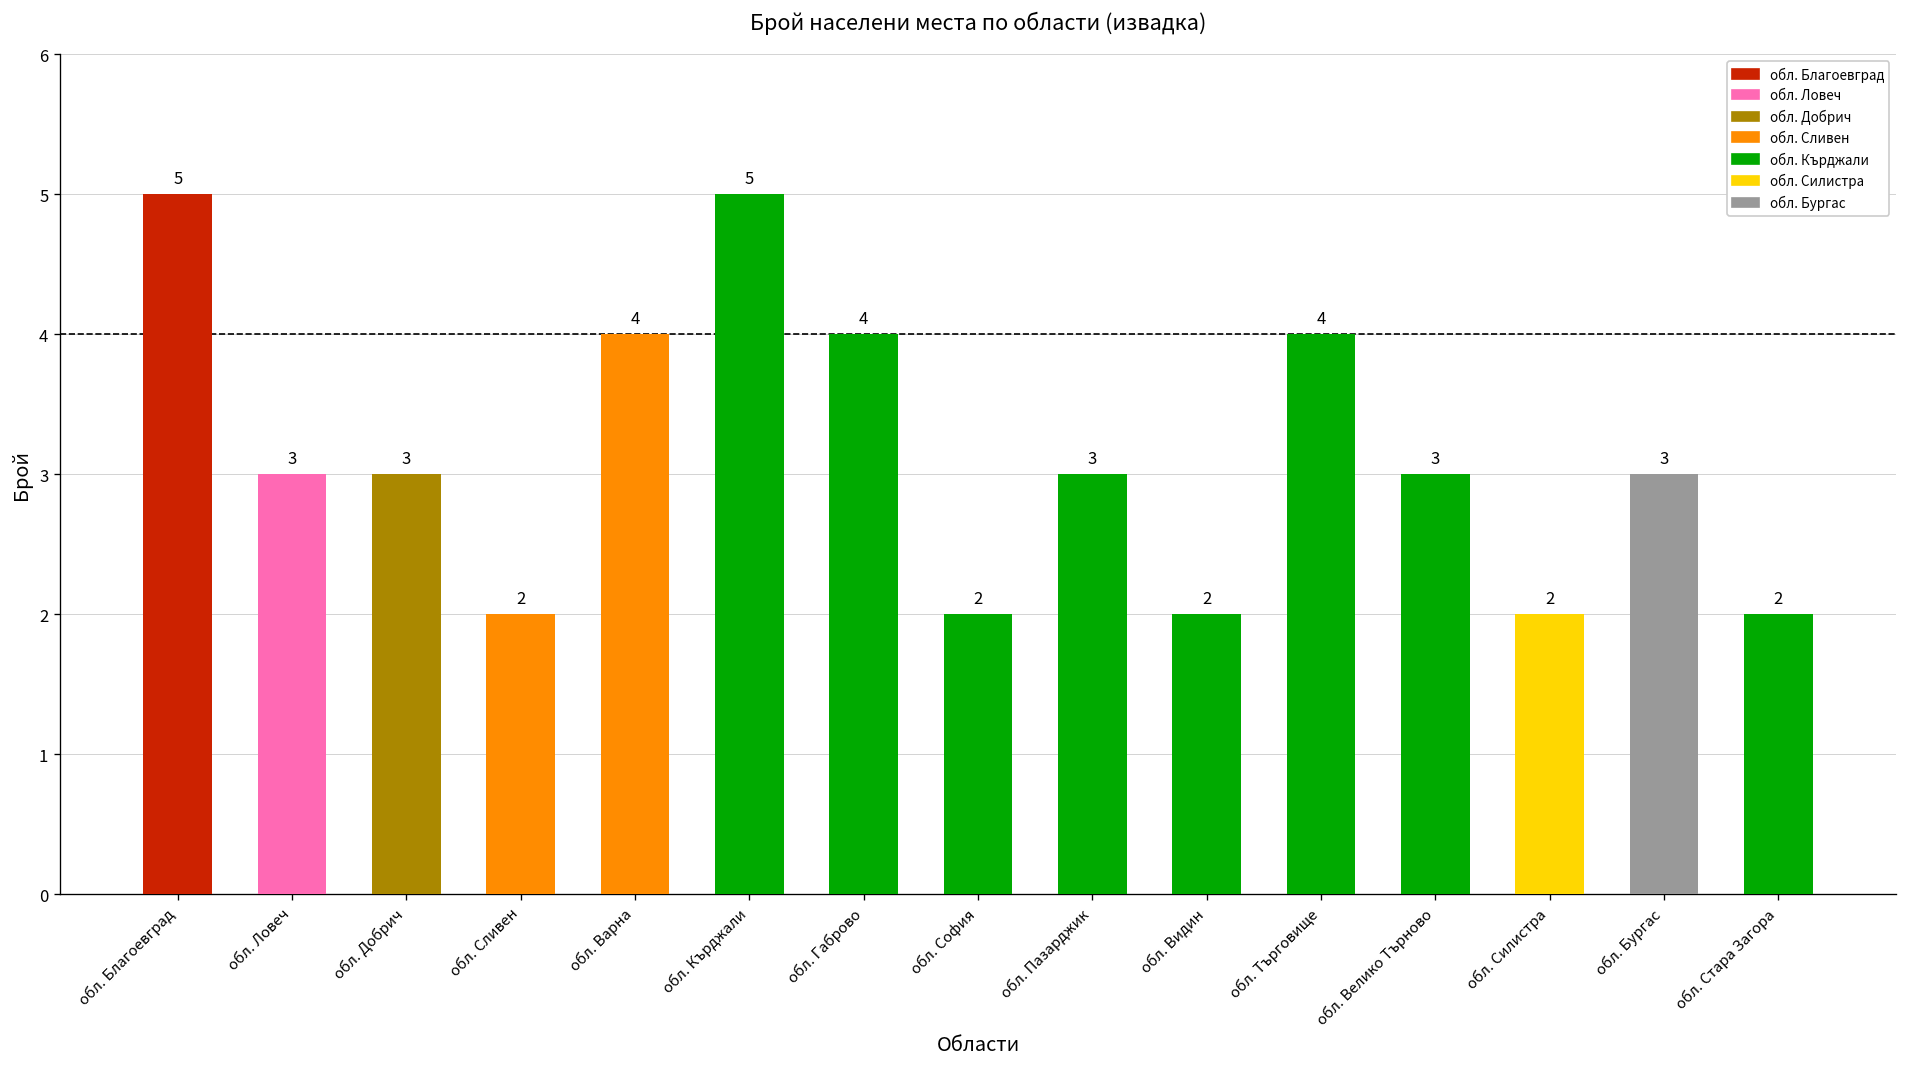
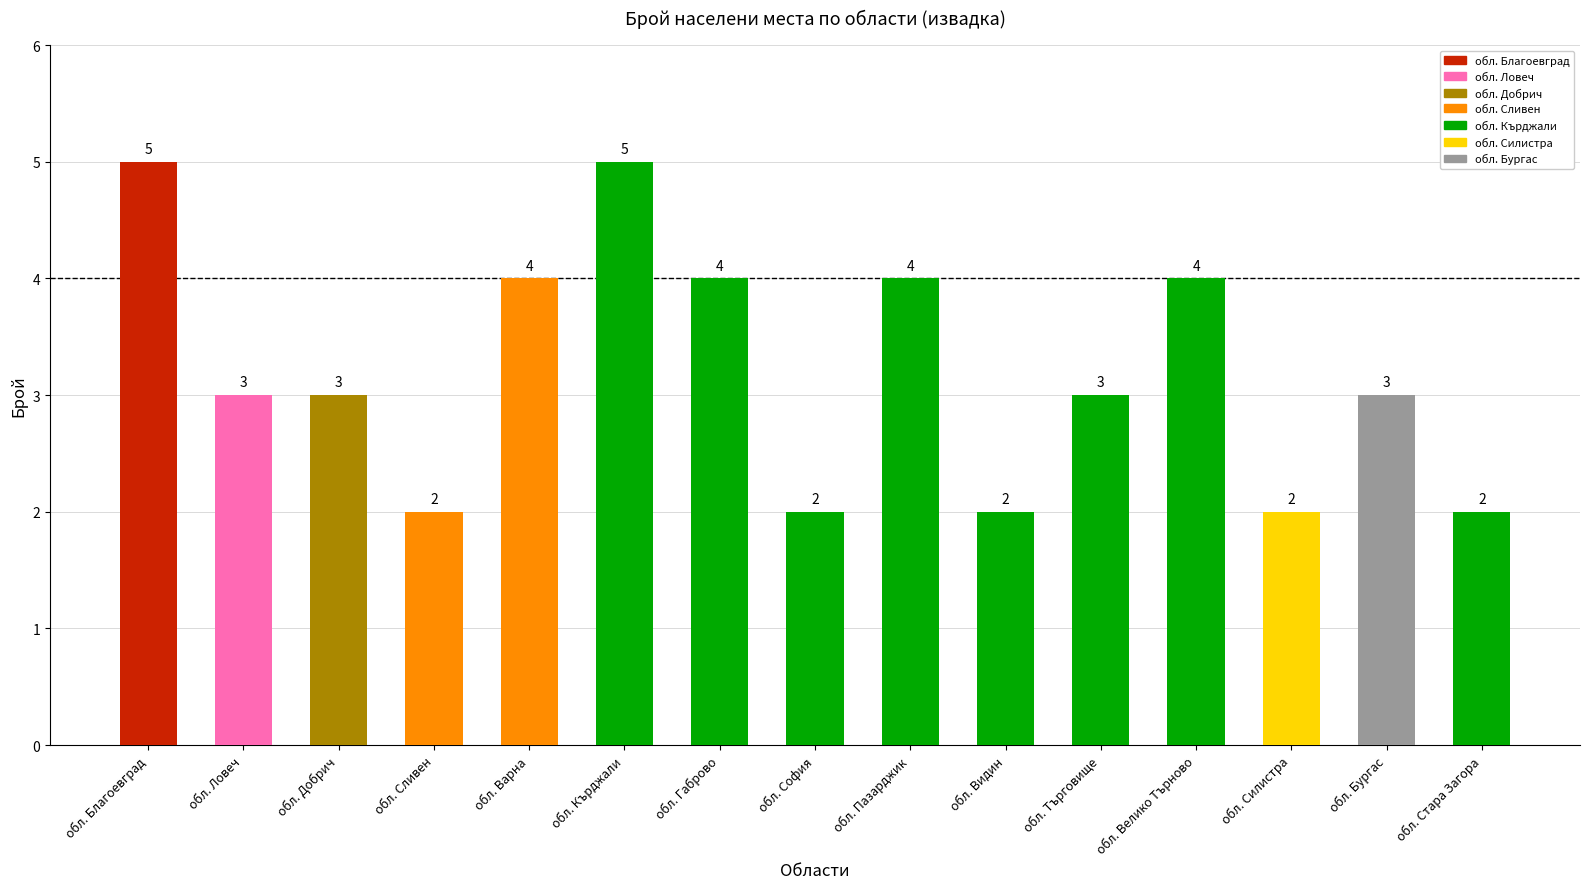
обл. Пазарджик: 3 -> 4
обл. Търговище: 4 -> 3
обл. Велико Търново: 3 -> 4
